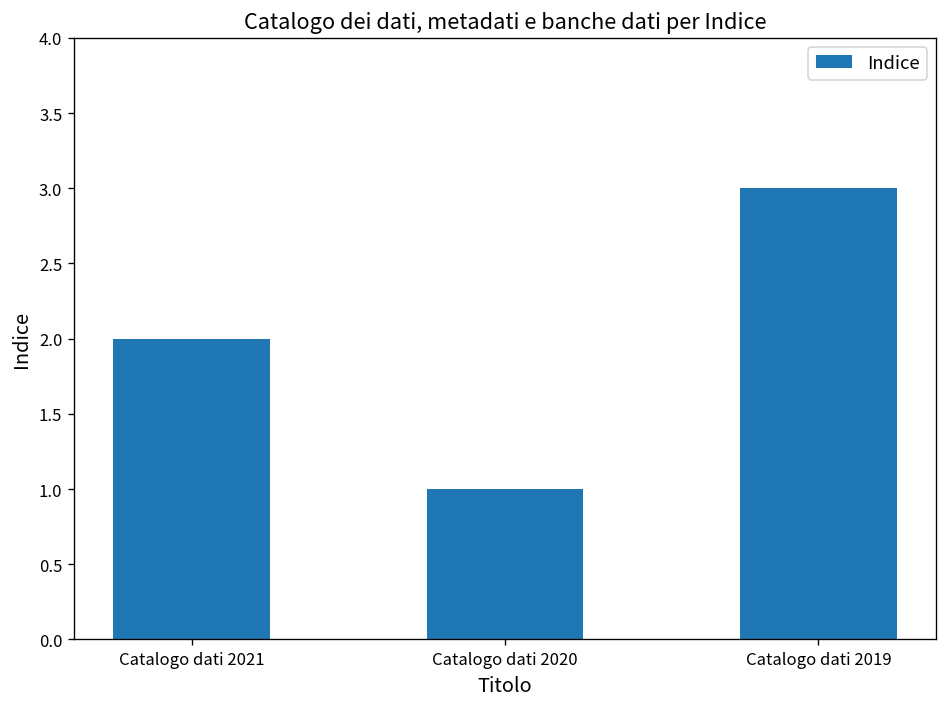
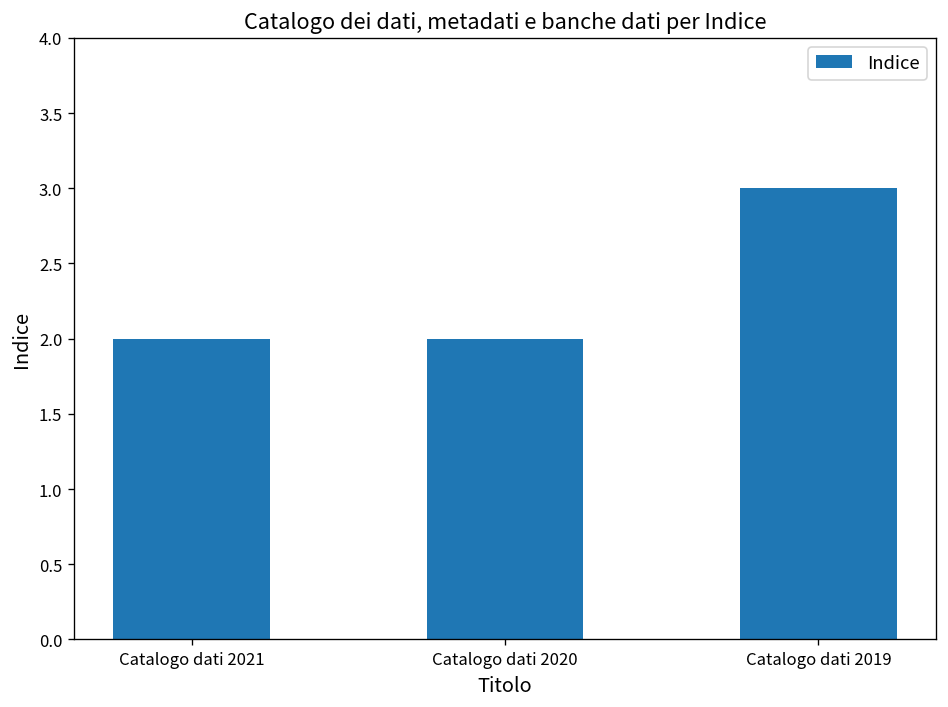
Catalogo dati 2020: 1 -> 2
